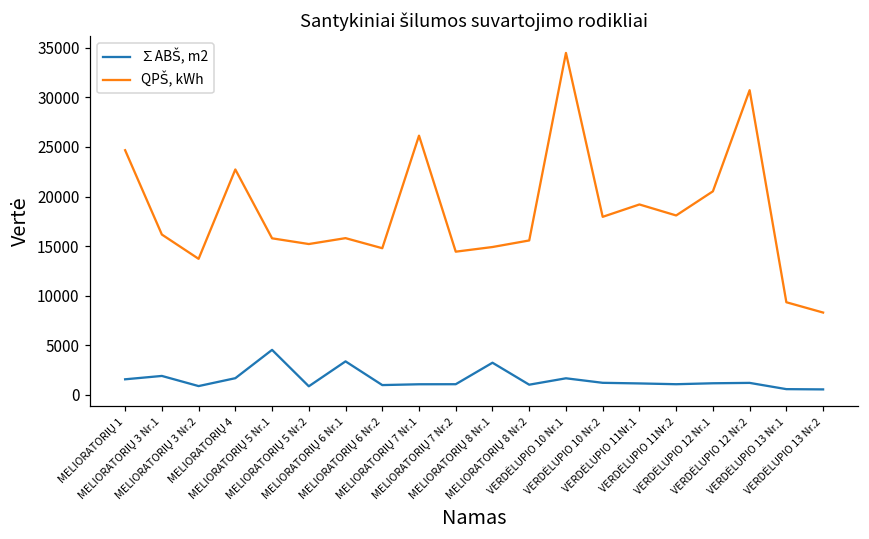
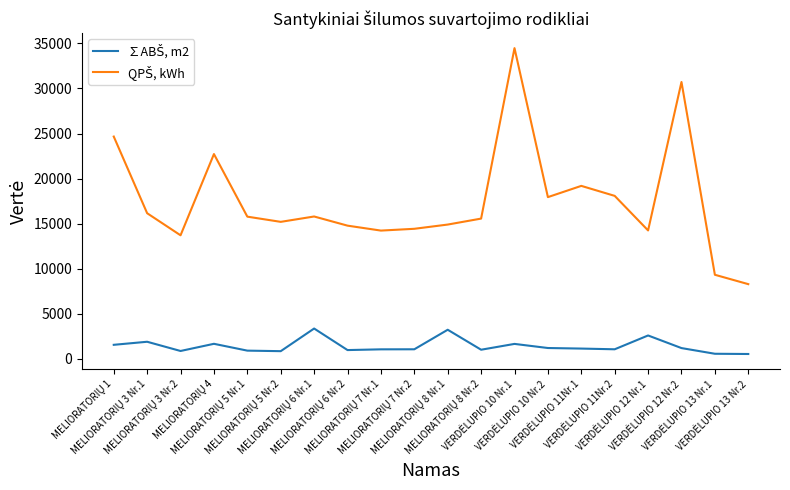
∑ABŠ, m2, MELIORATORIŲ 5 Nr.1: 5000 -> 1000
QPŠ, kWh, MELIORATORIŲ 7 Nr.1: 26000 -> 14000
∑ABŠ, m2, VERDĖLUPIO 12 Nr.1: 1000 -> 3000
QPŠ, kWh, VERDĖLUPIO 12 Nr.1: 21000 -> 14000
